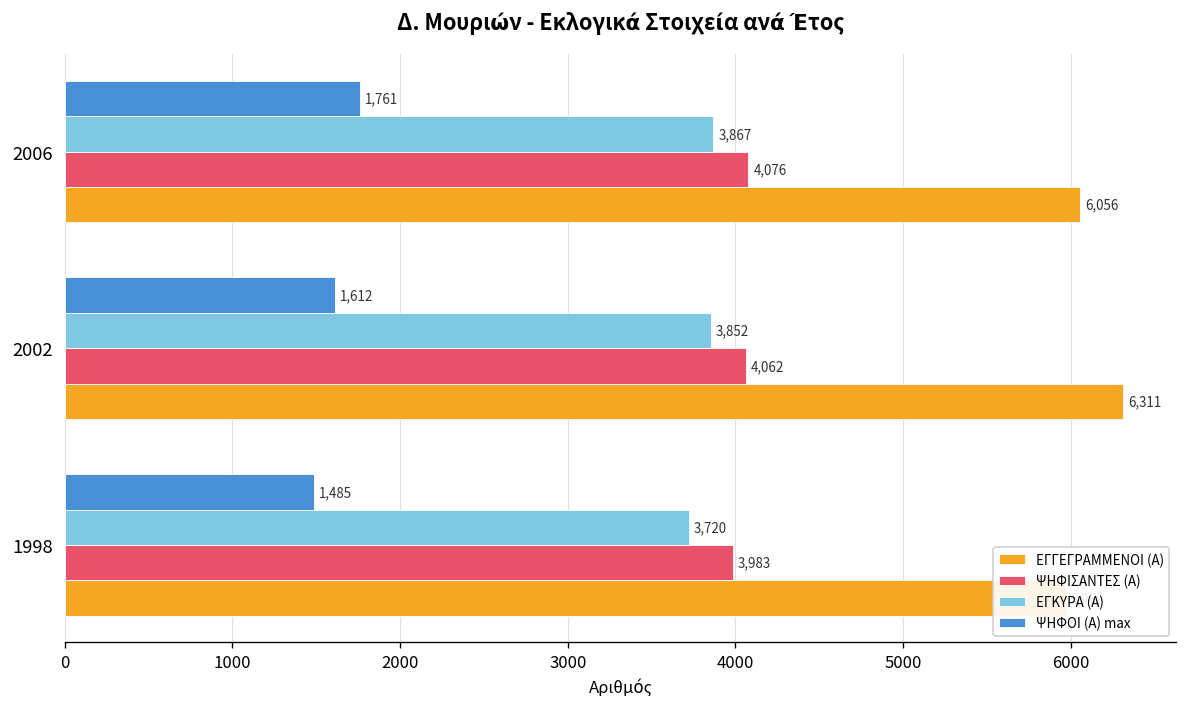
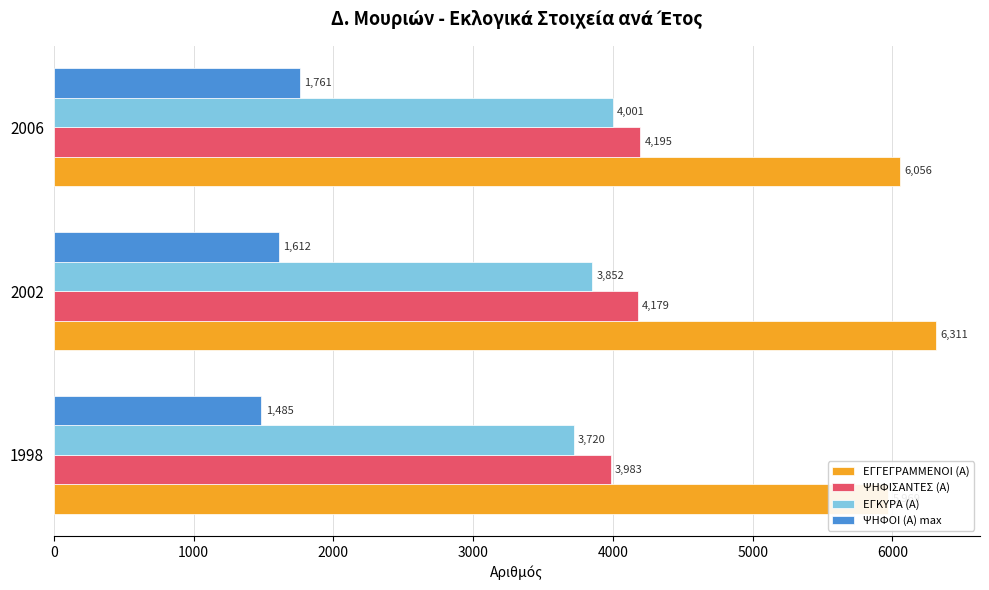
ΕΓΚΥΡΑ (Α), 2006: 3,867 -> 4,001
ΨΗΦΙΣΑΝΤΕΣ (Α), 2006: 4,076 -> 4,195
ΨΗΦΙΣΑΝΤΕΣ (Α), 2002: 4,062 -> 4,179
